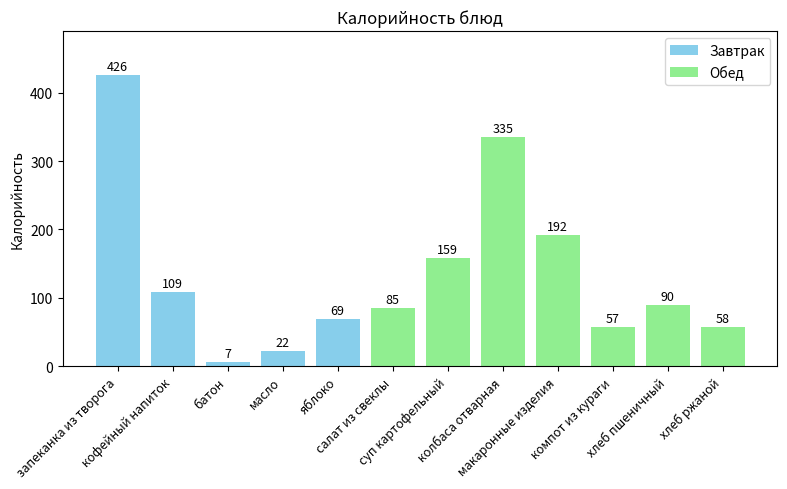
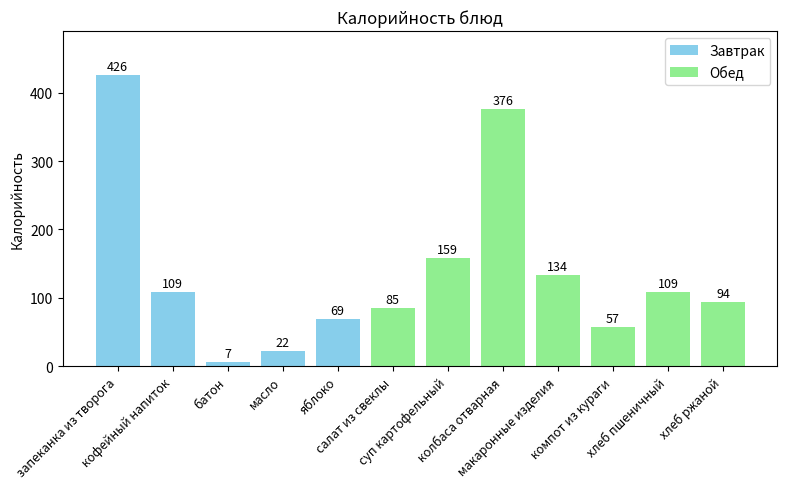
колбаса отварная: 335 -> 376
макаронные изделия: 192 -> 134
хлеб пшеничный: 90 -> 109
хлеб ржаной: 58 -> 94
